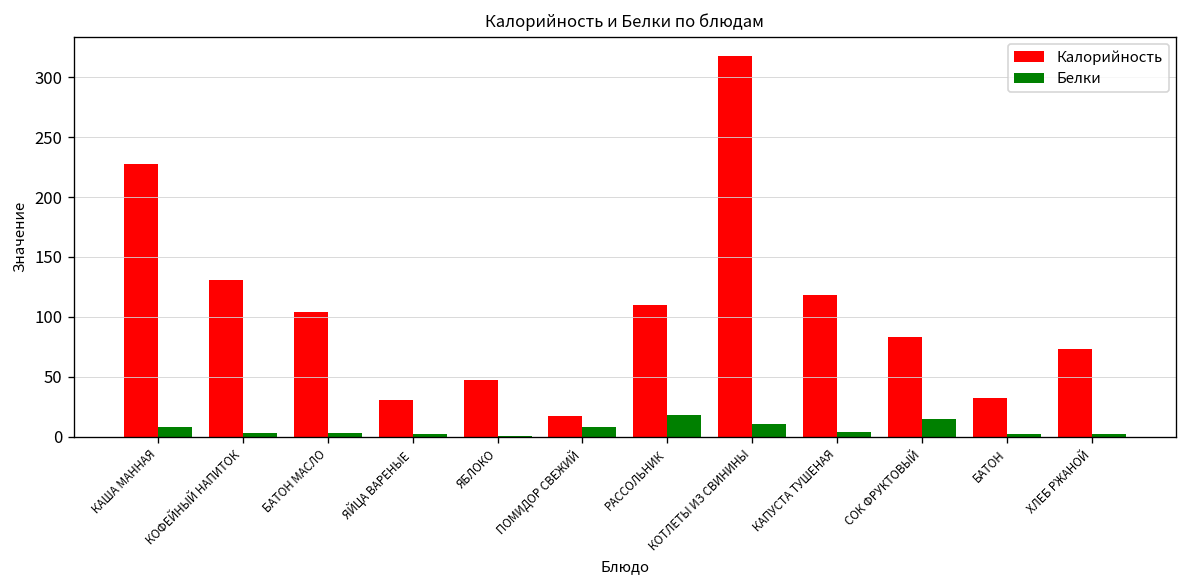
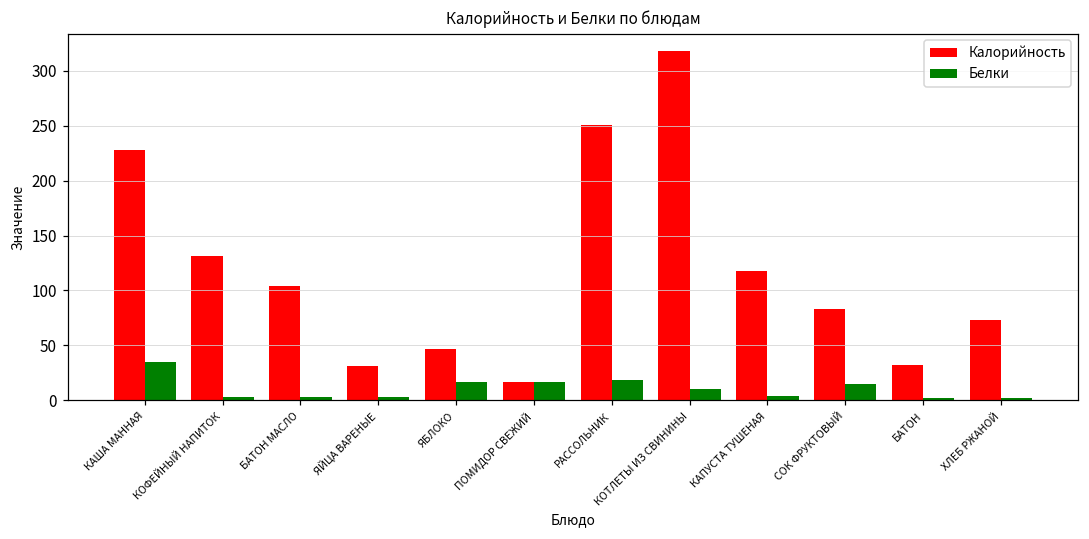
Белки, КАША МАННАЯ: 10 -> 30
Белки, ЯБЛОКО: 0 -> 20
Белки, ПОМИДОР СВЕЖИЙ: 10 -> 20
Калорийность, РАССОЛЬНИК: 110 -> 250
